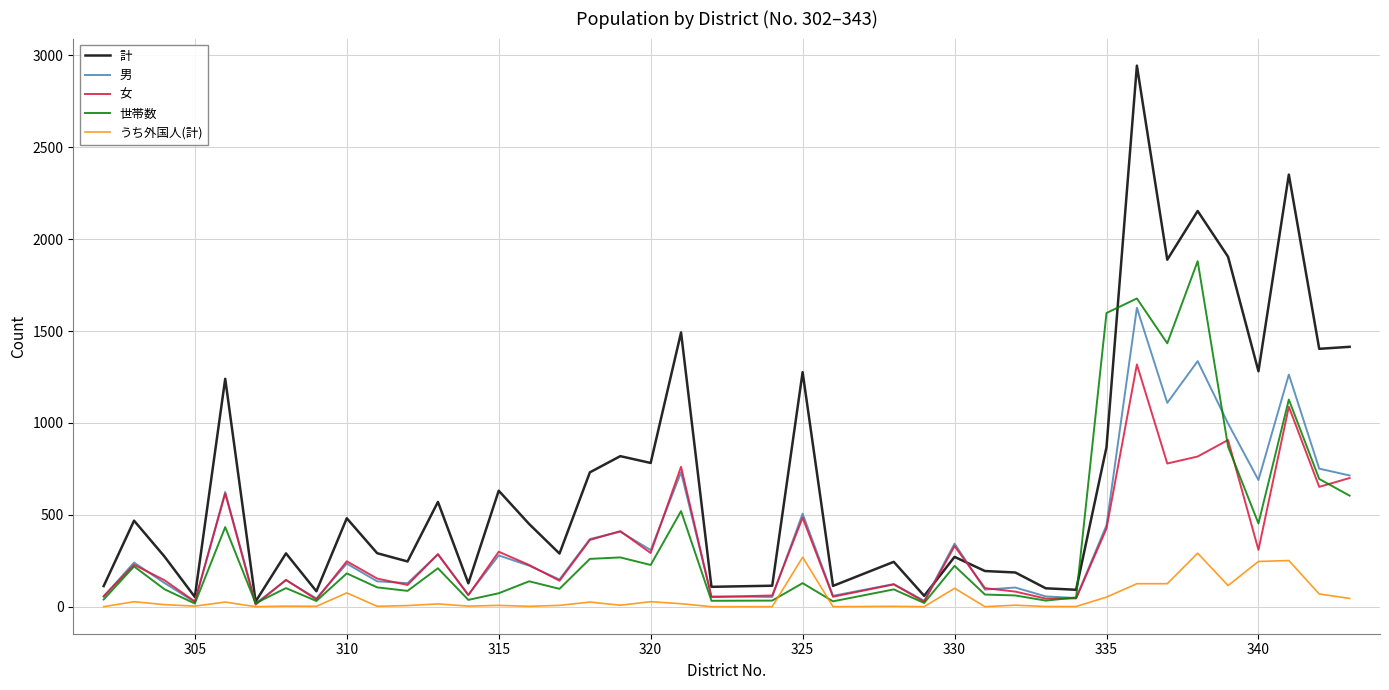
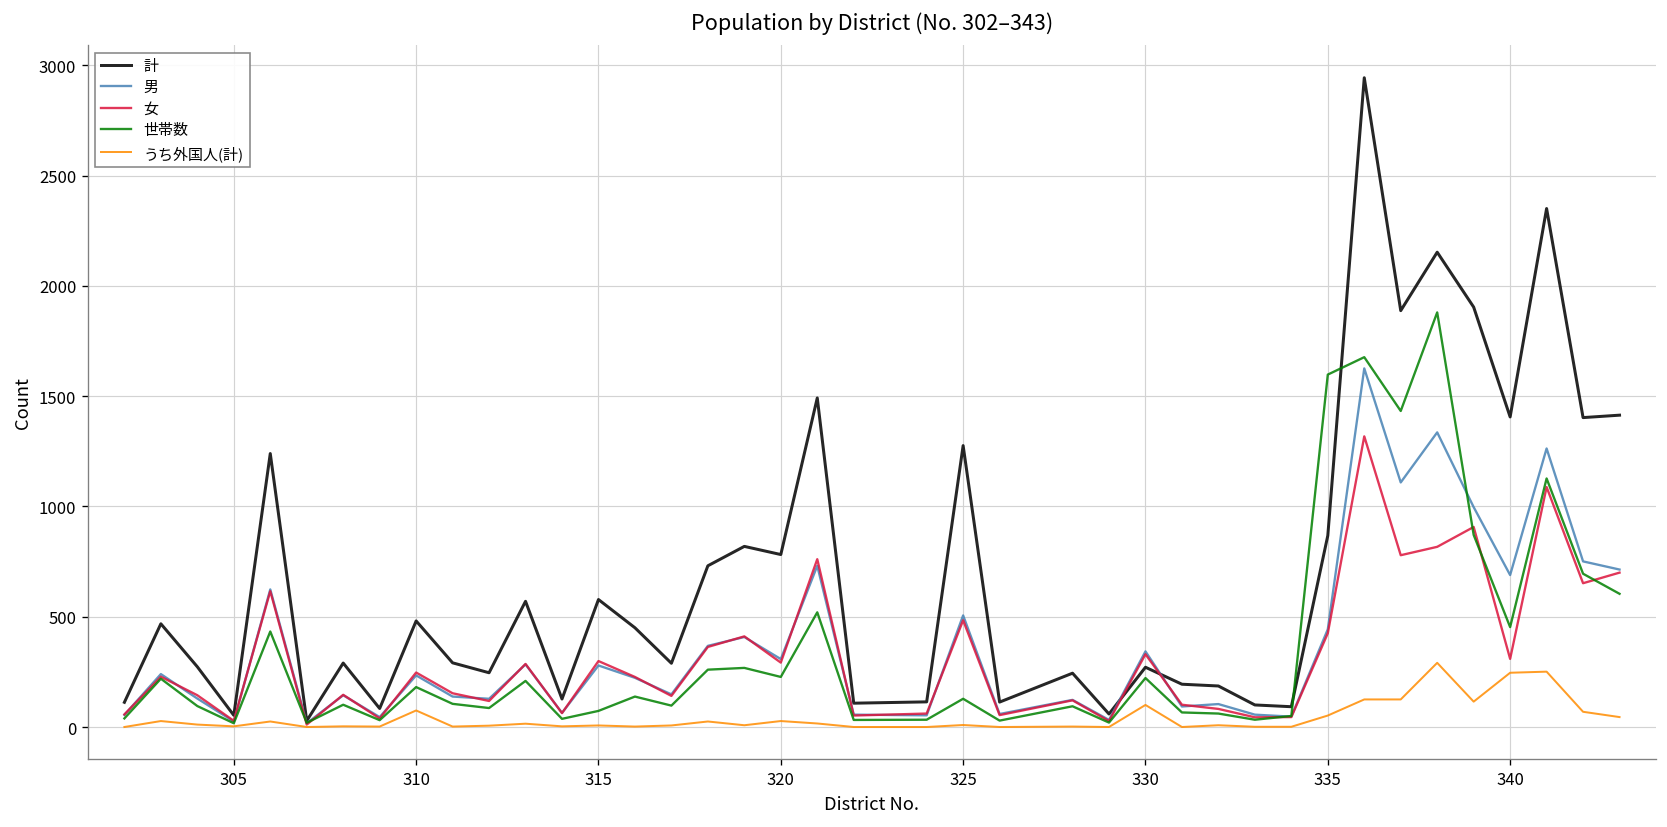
計, 315: 630 -> 580
うち外国人(計), 325: 270 -> 10
計, 340: 1280 -> 1410
